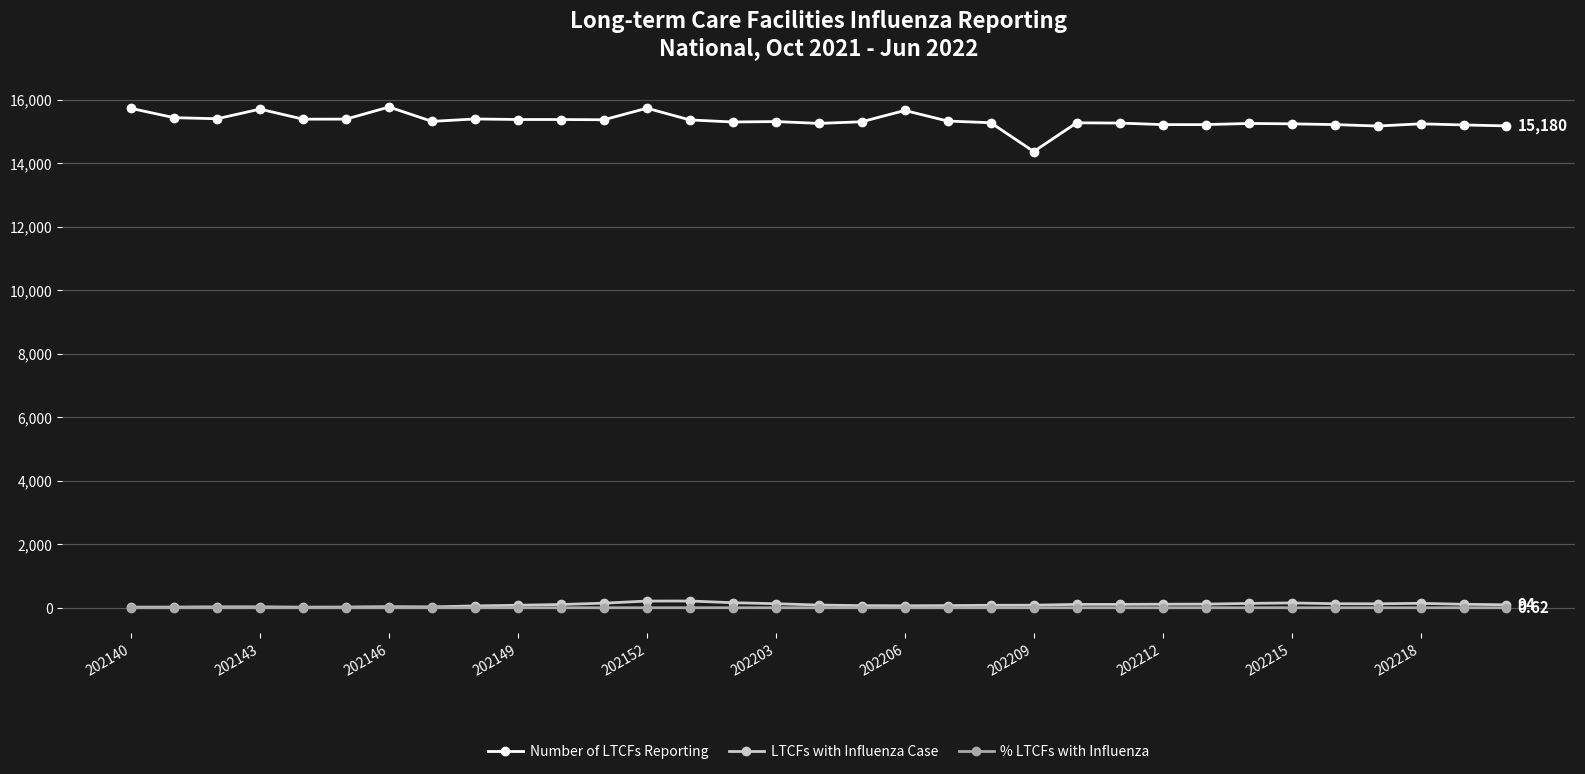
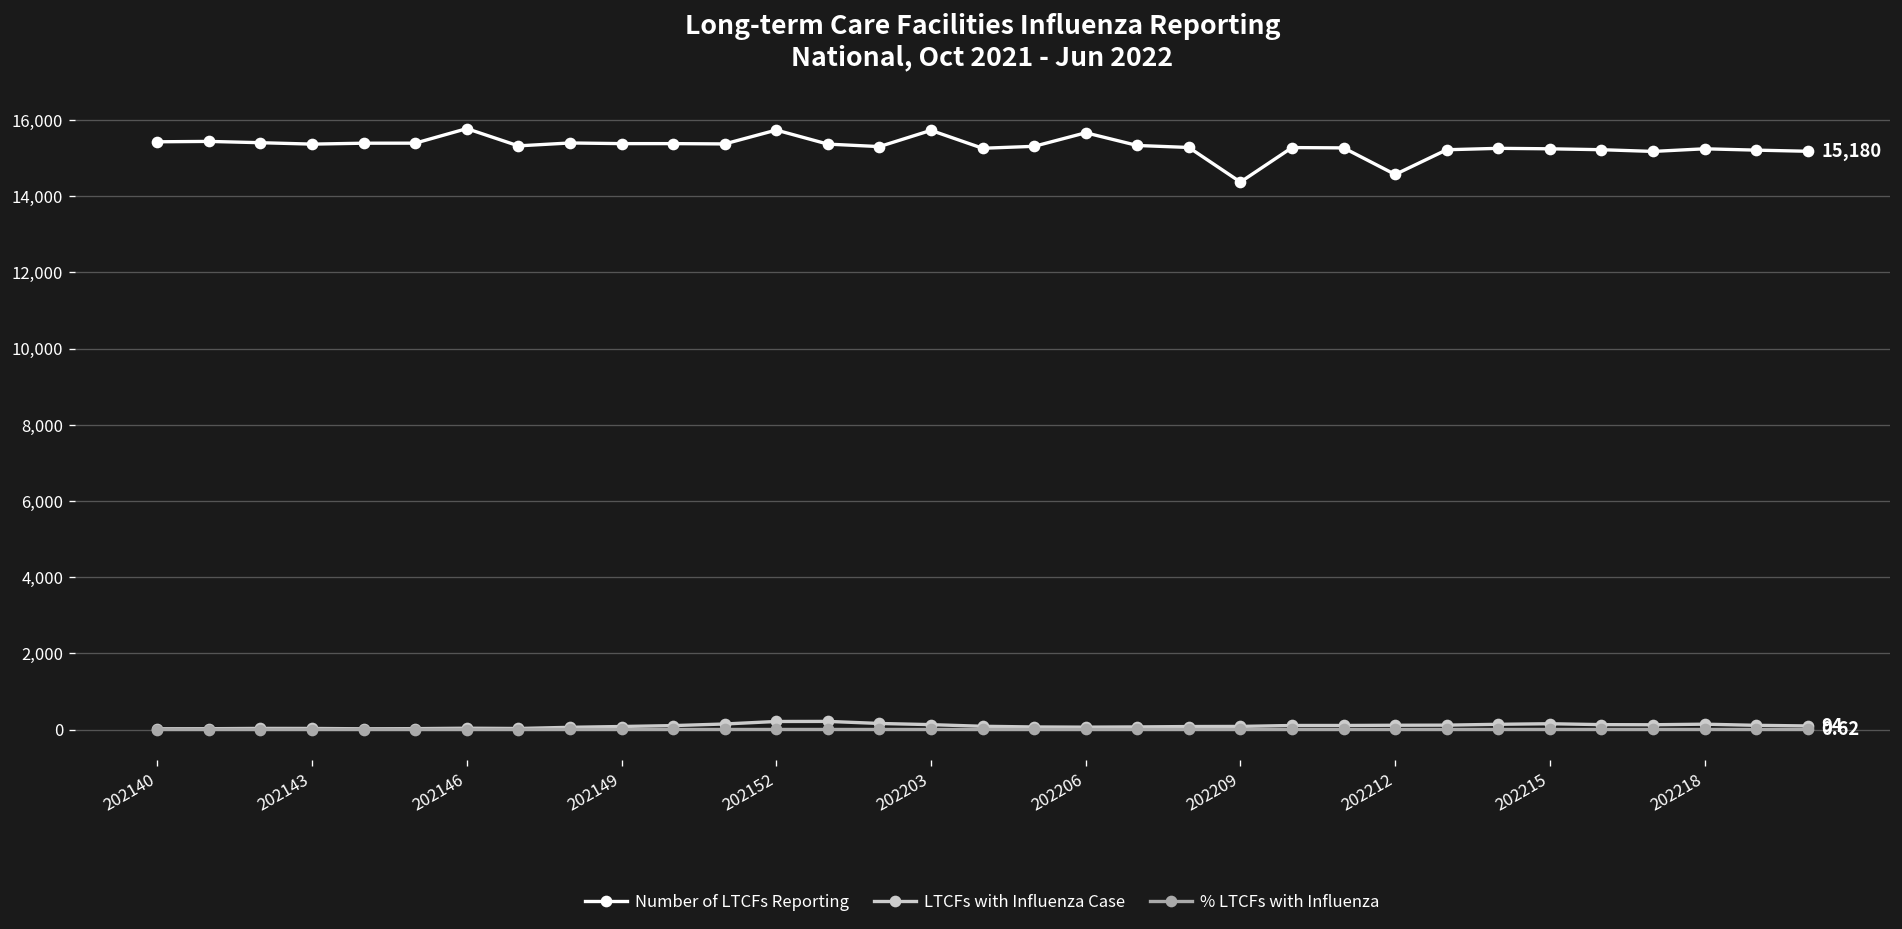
Number of LTCFs Reporting, 202140: 15,700 -> 15,400
Number of LTCFs Reporting, 202143: 15,700 -> 15,400
Number of LTCFs Reporting, 202203: 15,300 -> 15,700
Number of LTCFs Reporting, 202212: 15,200 -> 14,600
